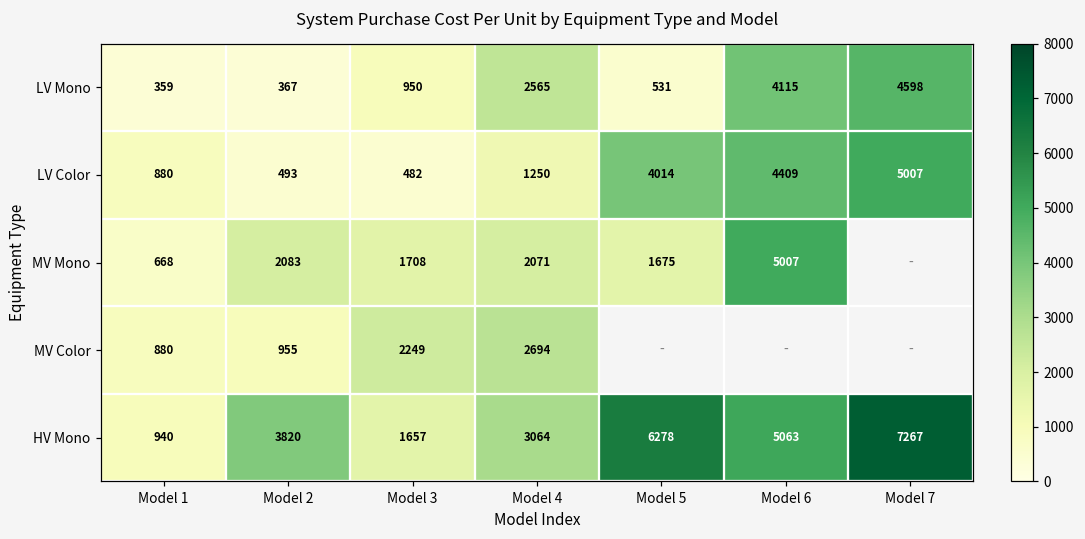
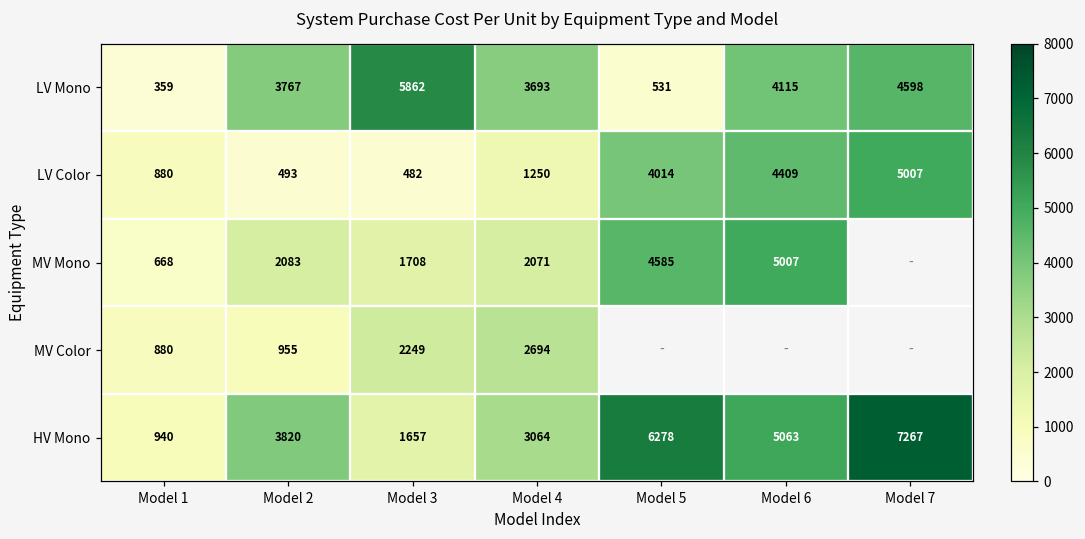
LV Mono, Model 2: 367 -> 3767
LV Mono, Model 3: 950 -> 5862
LV Mono, Model 4: 2565 -> 3693
MV Mono, Model 5: 1675 -> 4585
